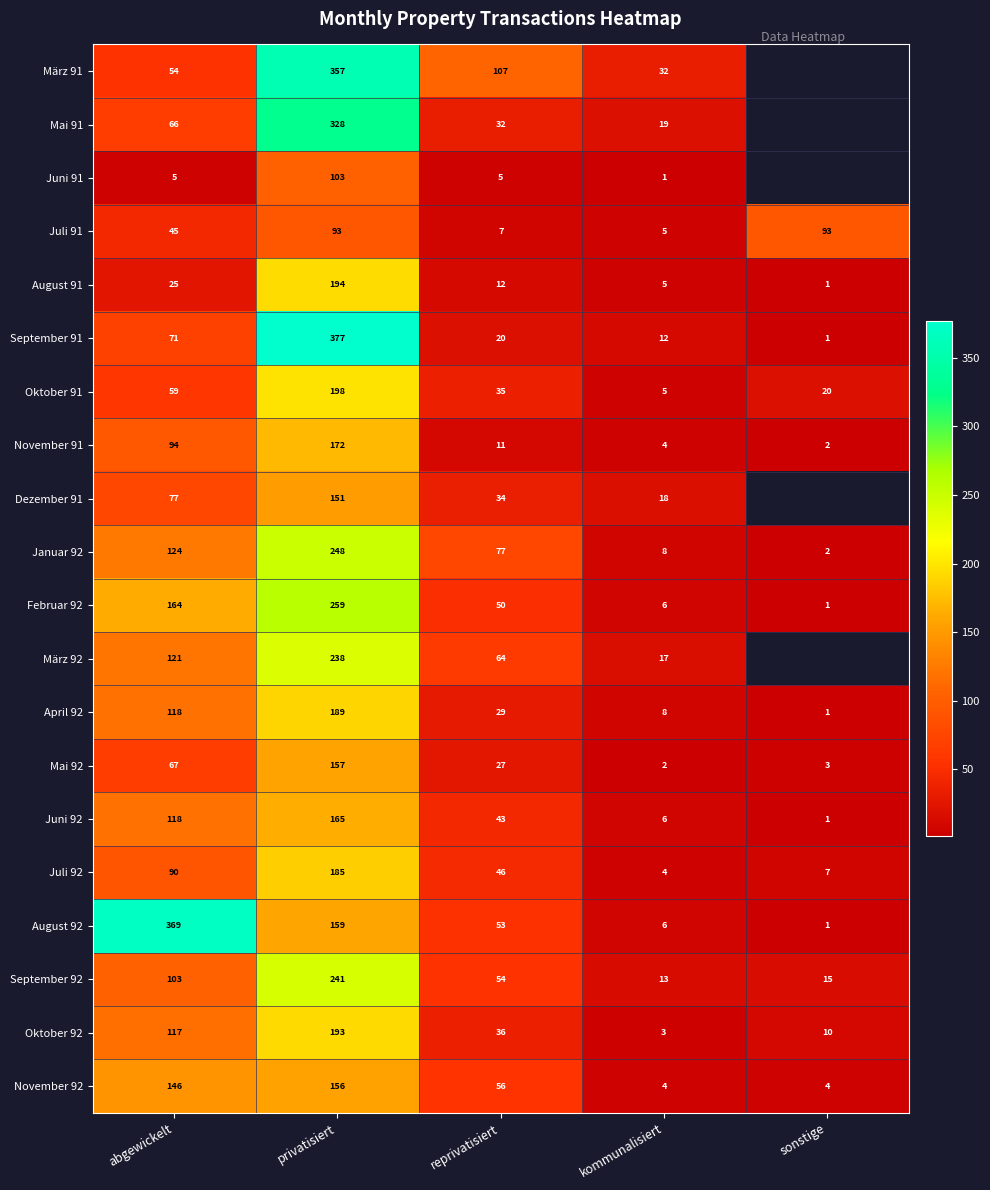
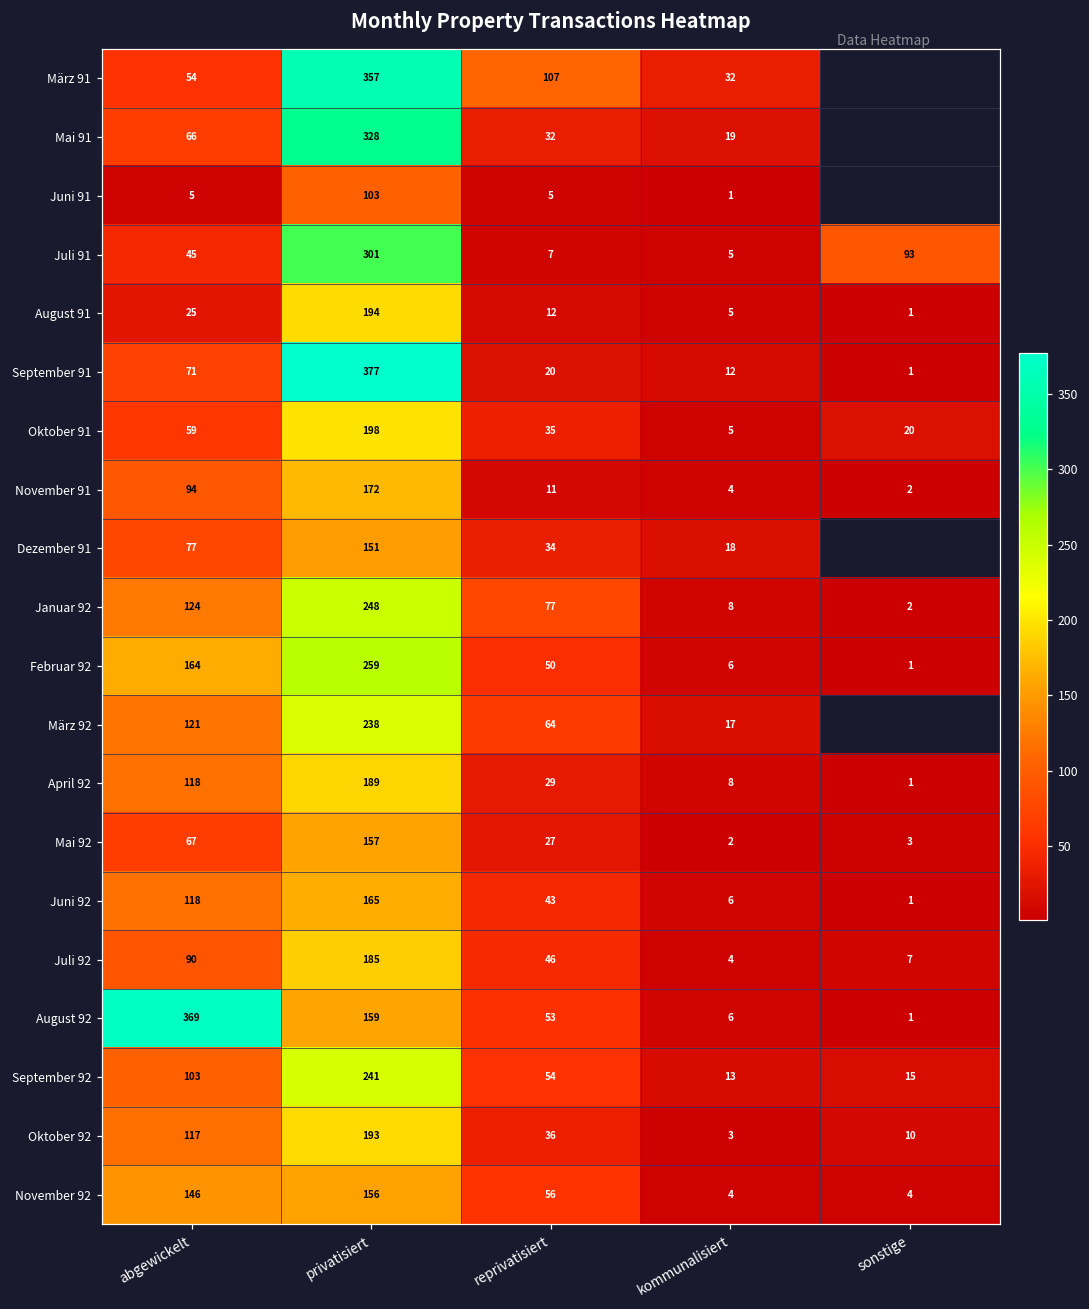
Juli 91, privatisiert: 93 -> 301
